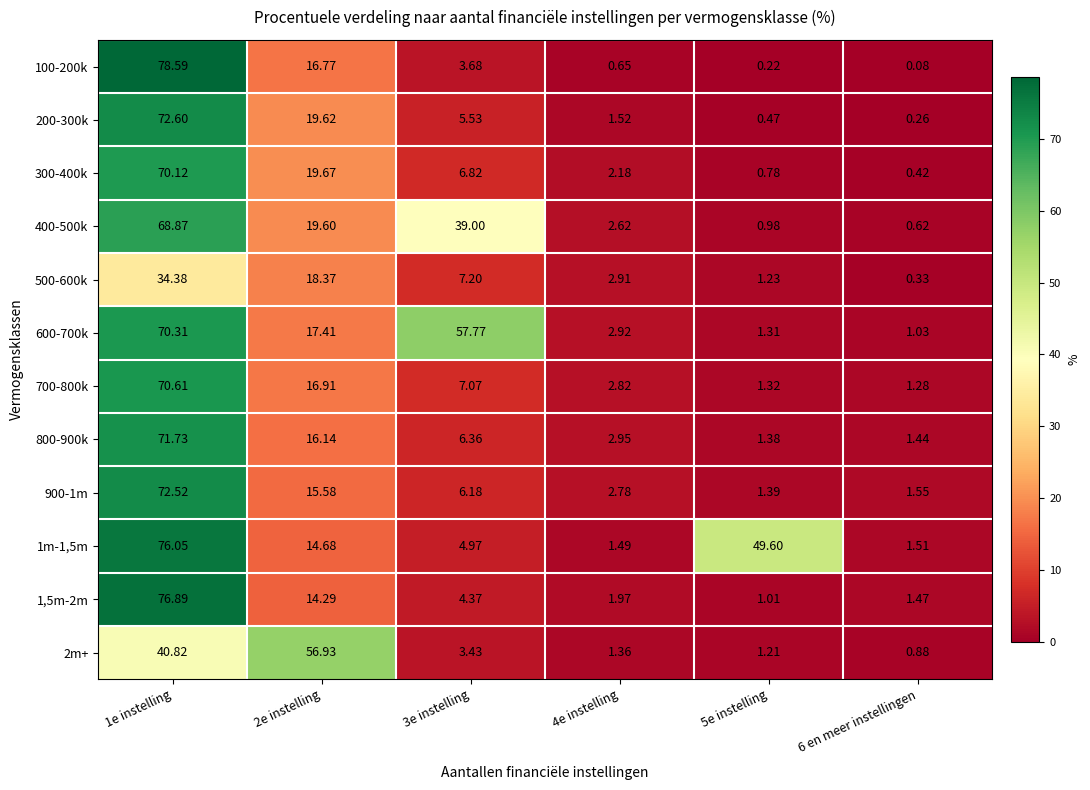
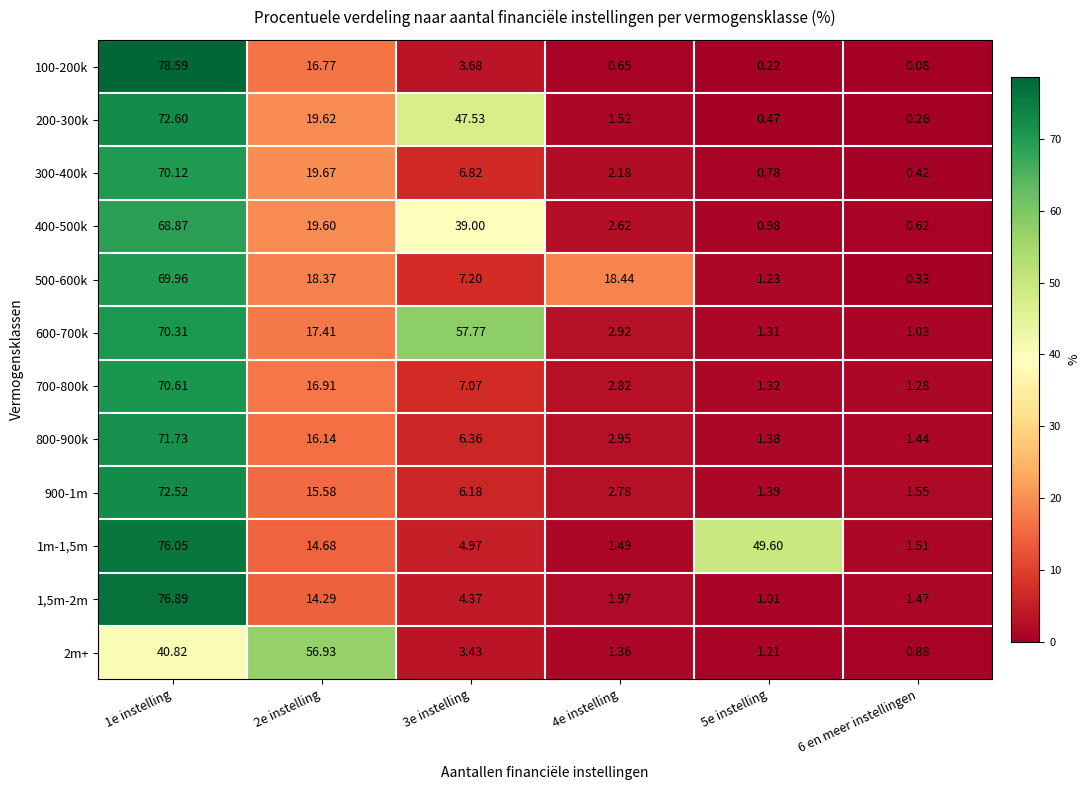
200-300k, 3e instelling: 5.53 -> 47.53
500-600k, 1e instelling: 34.38 -> 69.96
500-600k, 4e instelling: 2.91 -> 18.44
